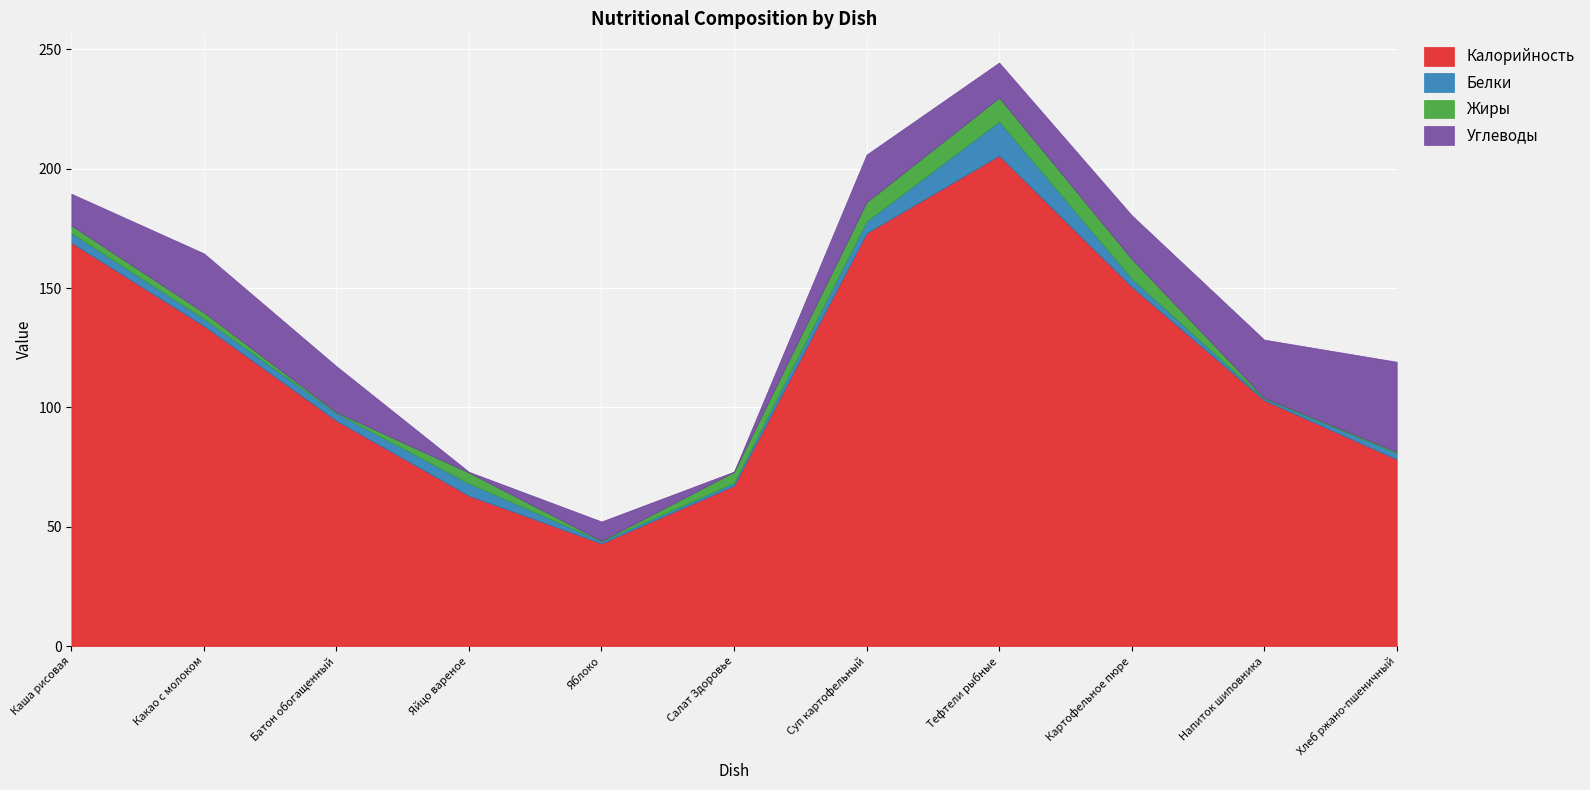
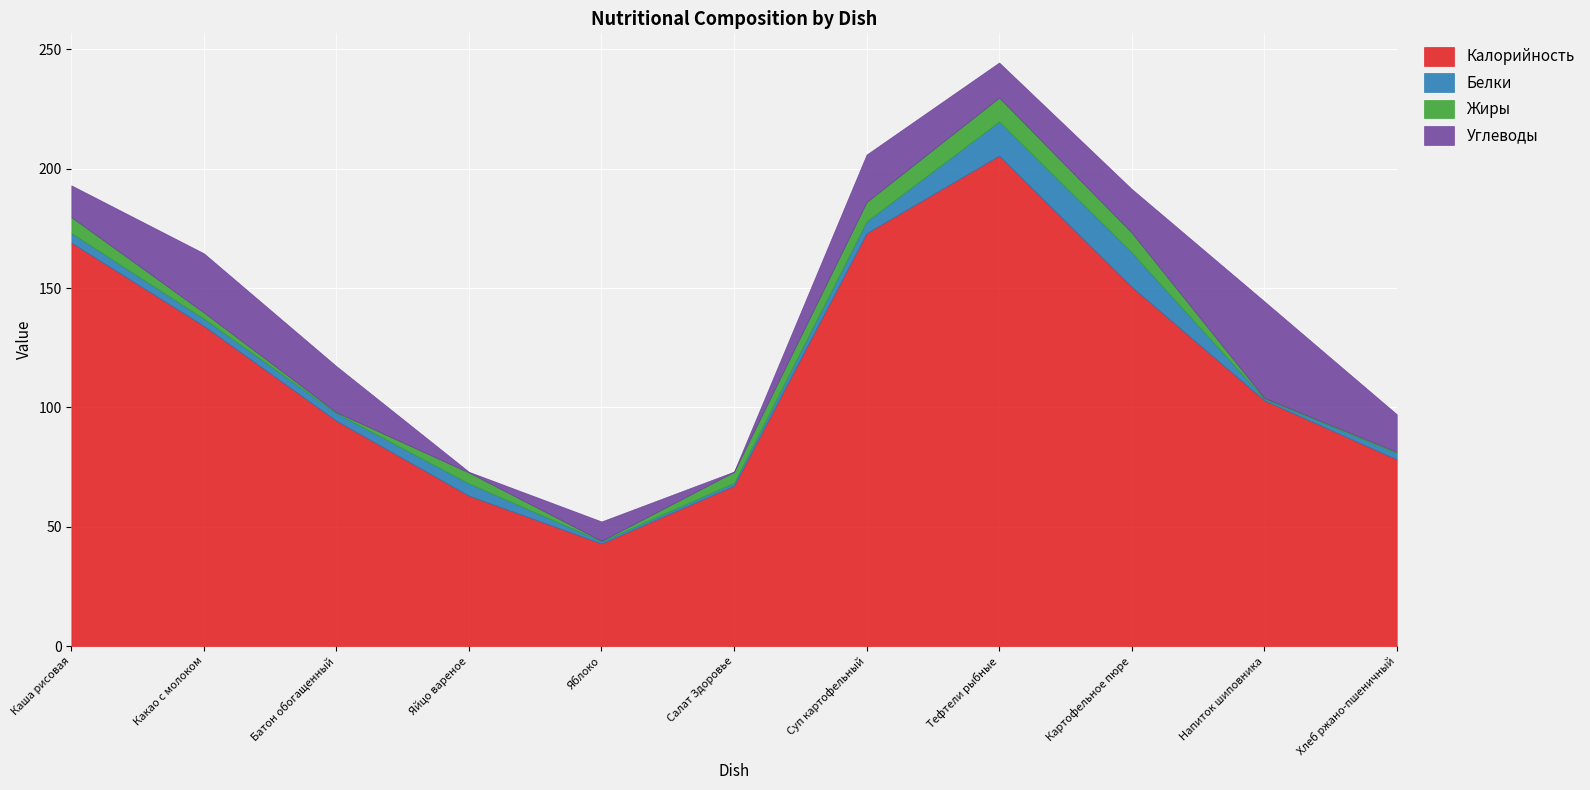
Жиры, Каша рисовая: 3 -> 7
Белки, Картофельное пюре: 3 -> 14
Углеводы, Напиток шиповника: 24 -> 41
Углеводы, Хлеб ржано-пшеничный: 38 -> 16
